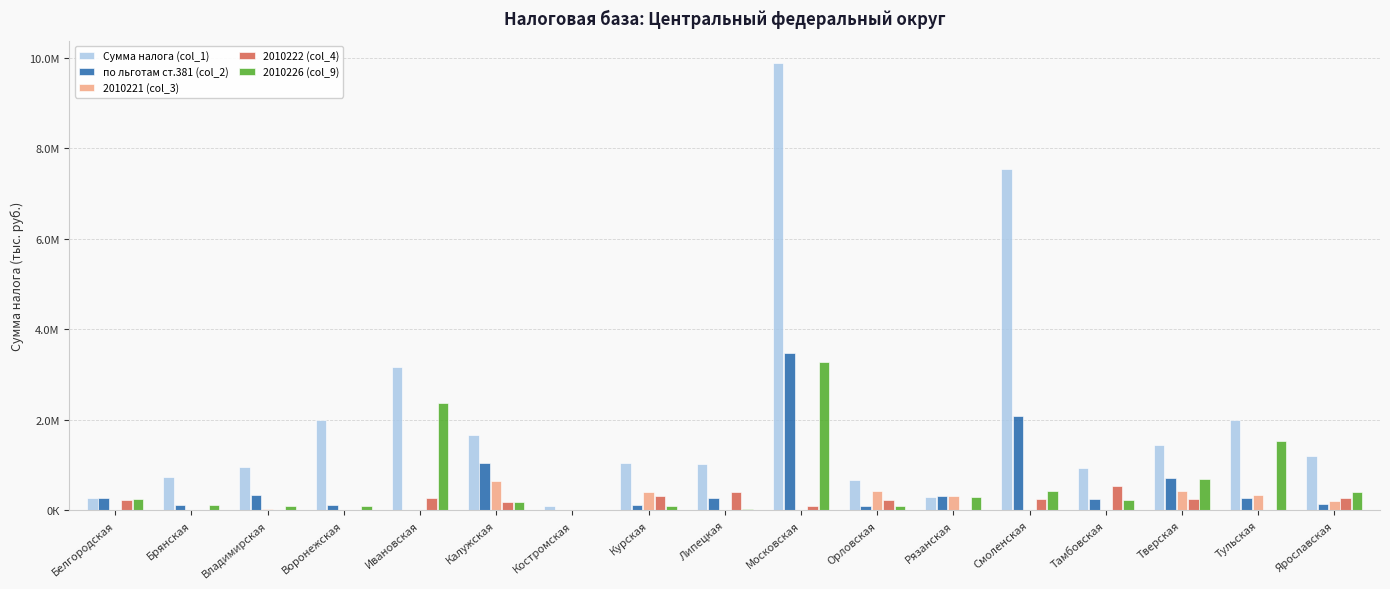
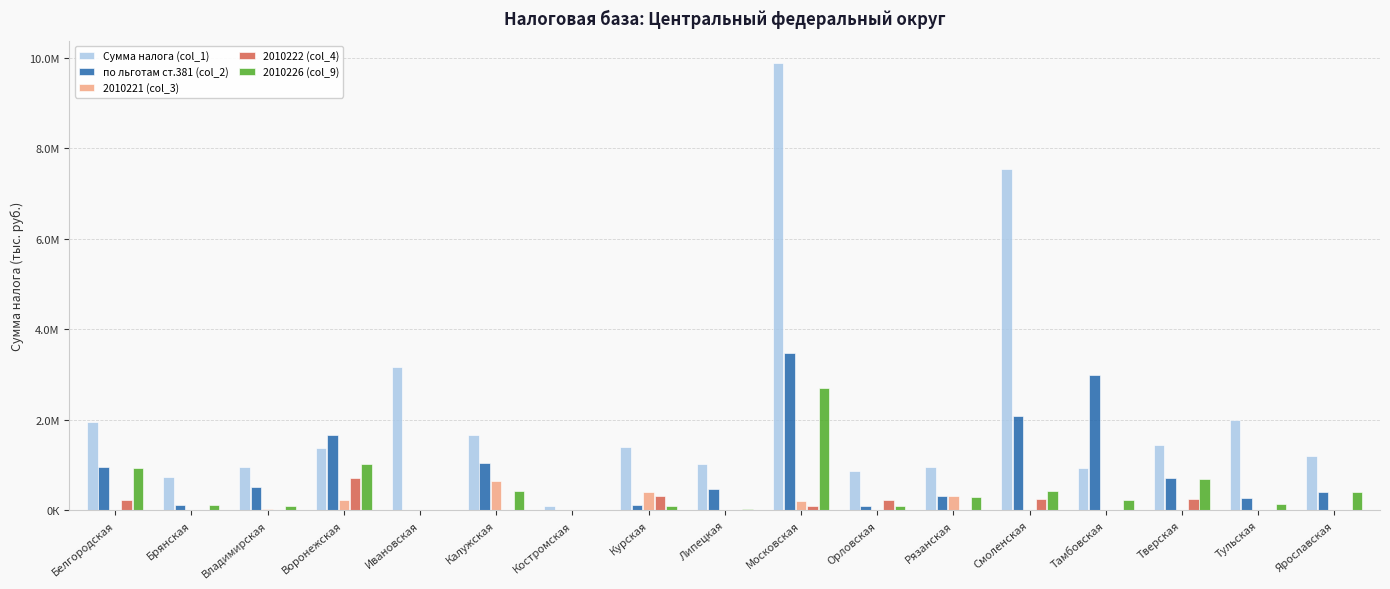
Сумма налога (col_1), Белгородская: 0.3М -> 1.9М
по льготам ст.381 (col_2), Белгородская: 0.3М -> 1.0М
2010226 (col_9), Белгородская: 0.3М -> 0.9М
по льготам ст.381 (col_2), Владимирская: 0.3М -> 0.5М
Сумма налога (col_1), Воронежская: 2.0М -> 1.4М
по льготам ст.381 (col_2), Воронежская: 0.1М -> 1.7М
2010221 (col_3), Воронежская: 0.0М -> 0.2М
2010222 (col_4), Воронежская: 0.0М -> 0.7М
2010226 (col_9), Воронежская: 0.1М -> 1.0М
2010222 (col_4), Ивановская: 0.3М -> 0.0М
2010226 (col_9), Ивановская: 2.4М -> 0.0М
2010222 (col_4), Калужская: 0.2М -> 0.0М
2010226 (col_9), Калужская: 0.2М -> 0.4М
Сумма налога (col_1), Курская: 1.0М -> 1.4М
по льготам ст.381 (col_2), Липецкая: 0.3М -> 0.5М
2010222 (col_4), Липецкая: 0.4М -> 0.0М
2010221 (col_3), Московская: 0.0М -> 0.2М
2010226 (col_9), Московская: 3.3М -> 2.7М
Сумма налога (col_1), Орловская: 0.7М -> 0.9М
2010221 (col_3), Орловская: 0.4М -> 0.0М
Сумма налога (col_1), Рязанская: 0.3М -> 1.0М
по льготам ст.381 (col_2), Тамбовская: 0.2М -> 3.0М
2010222 (col_4), Тамбовская: 0.5М -> 0.0М
2010221 (col_3), Тверская: 0.4М -> 0.0М
2010221 (col_3), Тульская: 0.3М -> 0.0М
2010226 (col_9), Тульская: 1.5М -> 0.1М
по льготам ст.381 (col_2), Ярославская: 0.1М -> 0.4М
2010221 (col_3), Ярославская: 0.2М -> 0.0М
2010222 (col_4), Ярославская: 0.3М -> 0.0М
